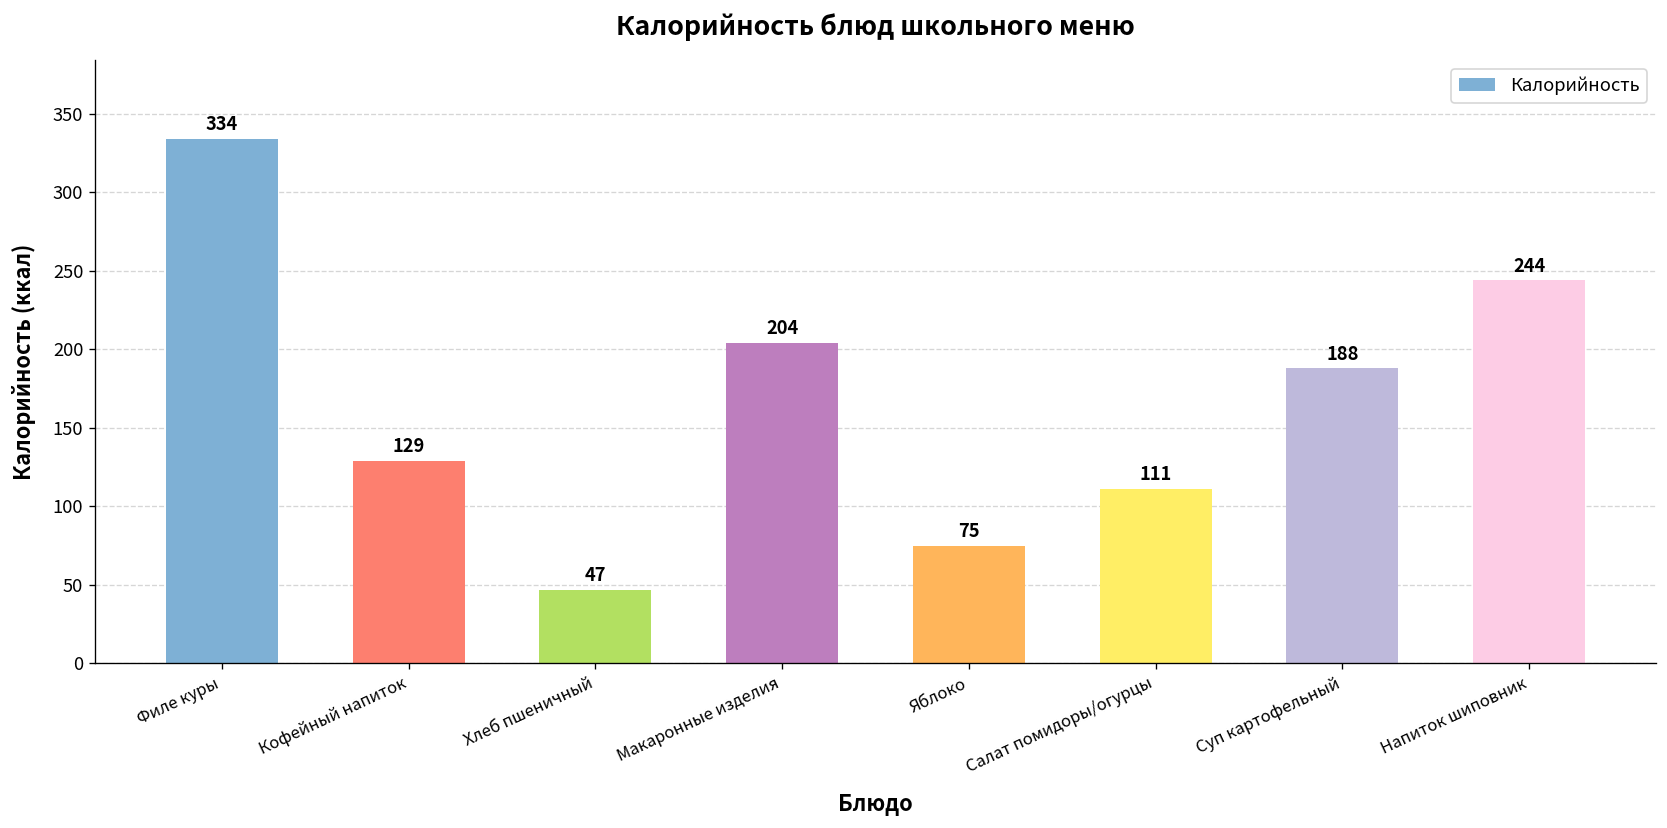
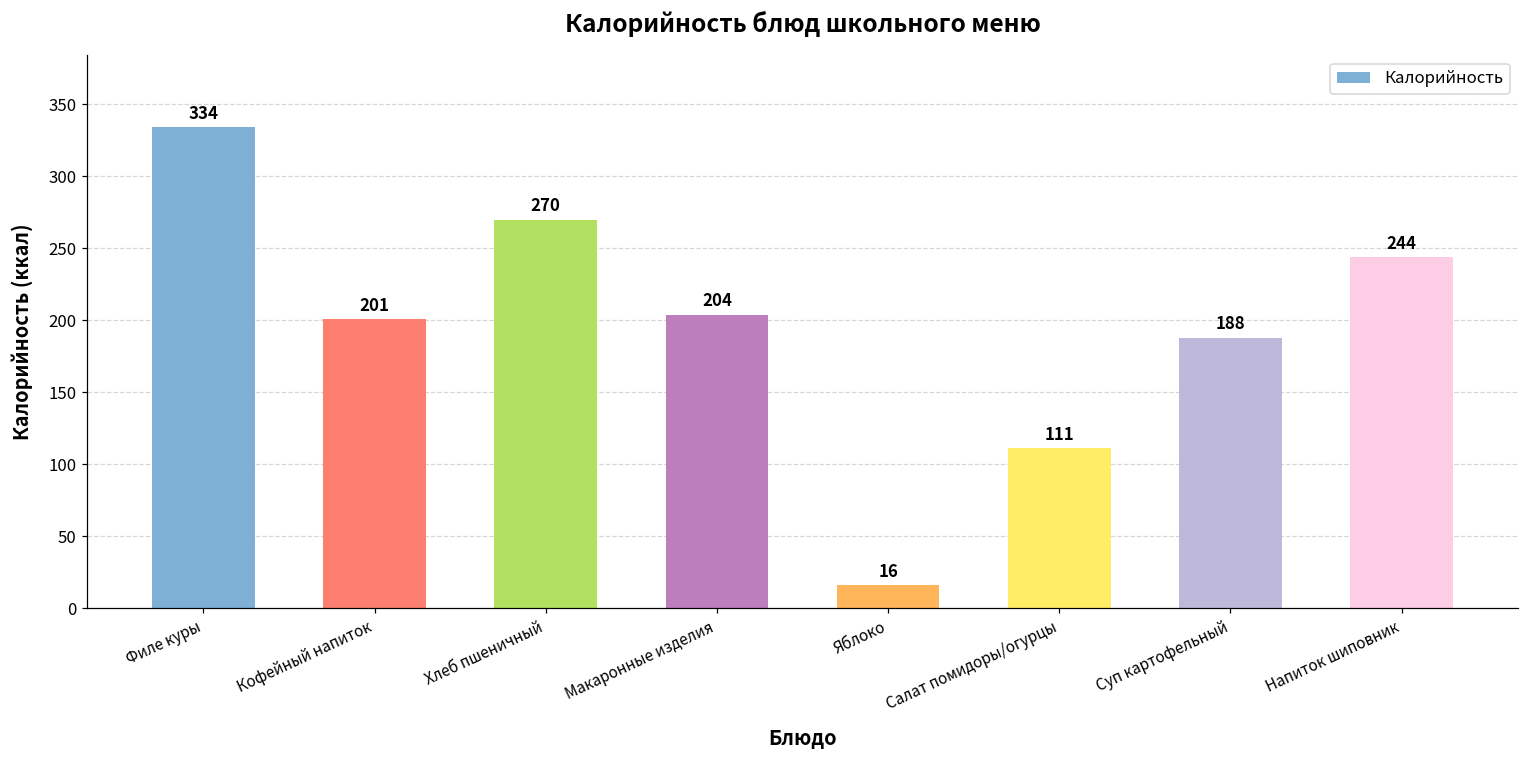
Кофейный напиток: 129 -> 201
Хлеб пшеничный: 47 -> 270
Яблоко: 75 -> 16
